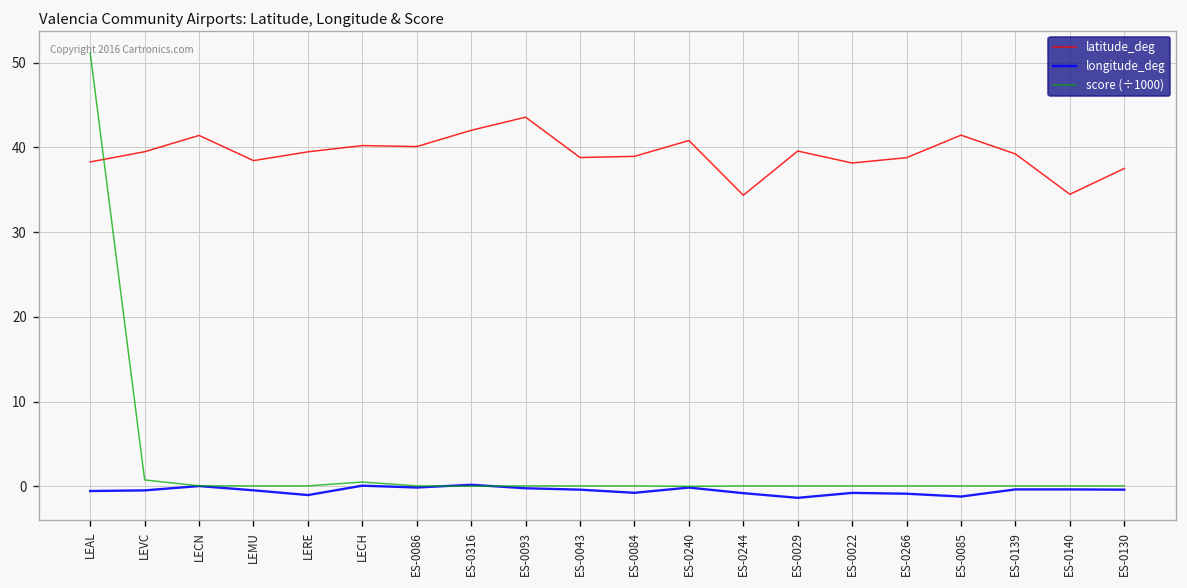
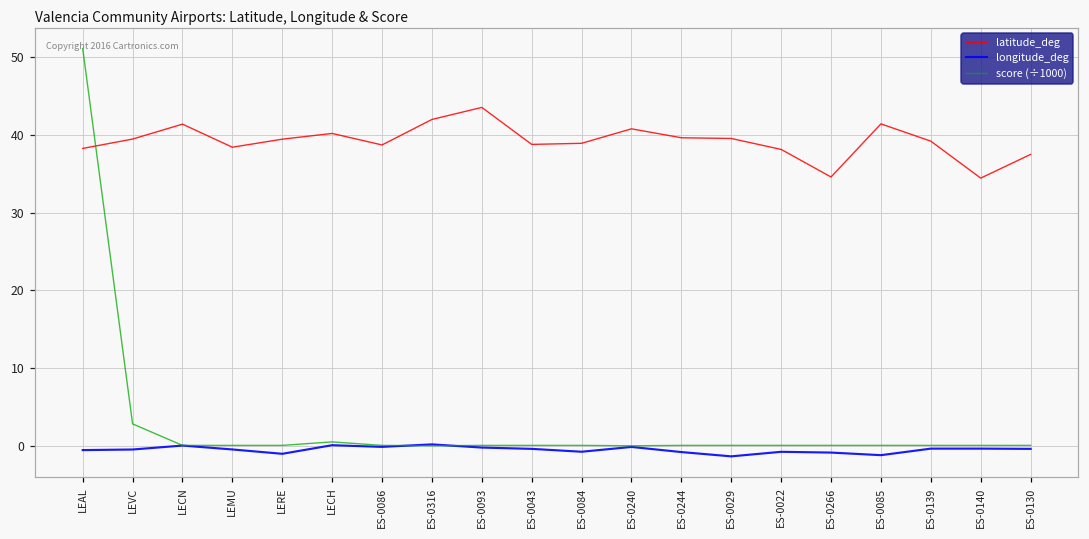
score (÷1000), LEVC: 1 -> 3
latitude_deg, ES-0086: 40 -> 39
latitude_deg, ES-0244: 34 -> 40
latitude_deg, ES-0266: 39 -> 35
